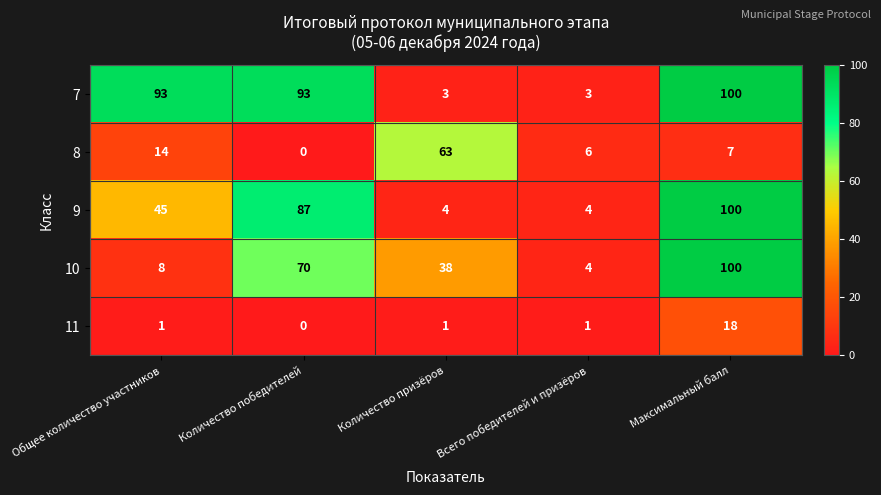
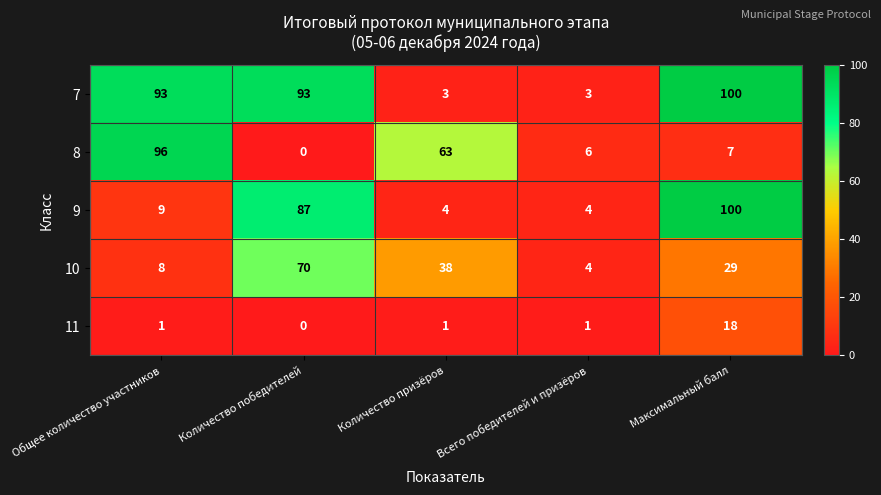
8, Общее количество участников: 14 -> 96
9, Общее количество участников: 45 -> 9
10, Максимальный балл: 100 -> 29
